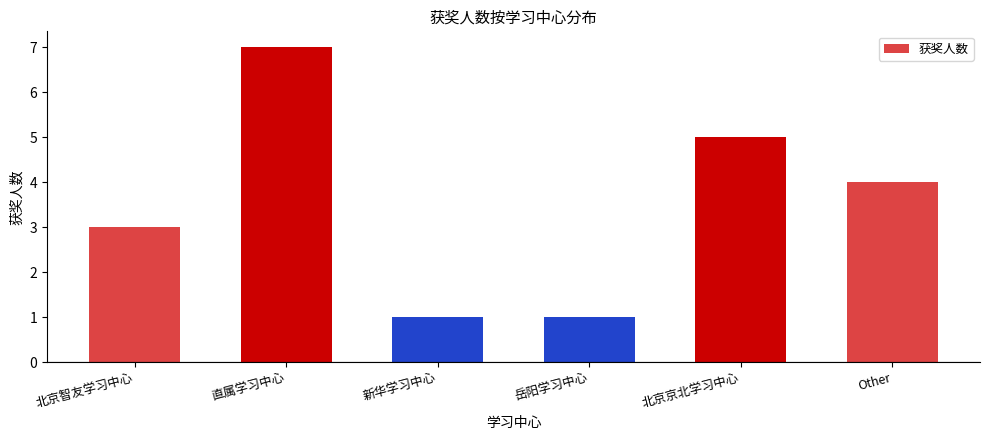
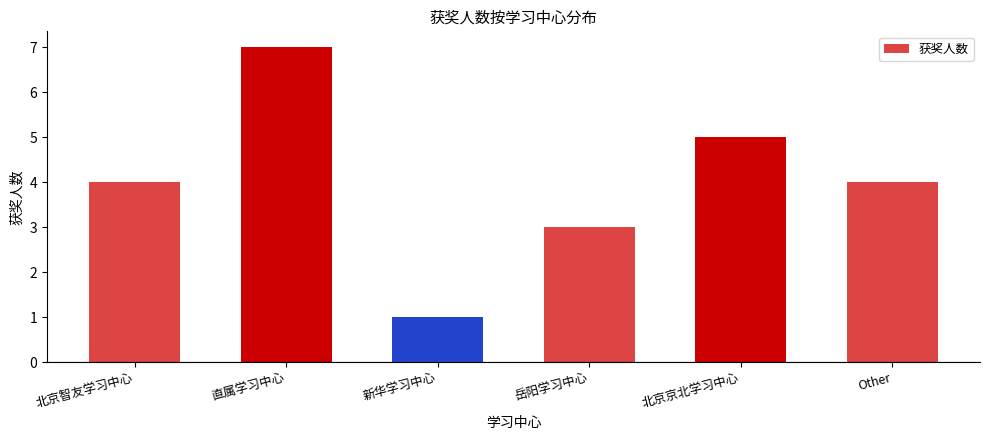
北京智友学习中心: 3 -> 4
岳阳学习中心: 1 -> 3
